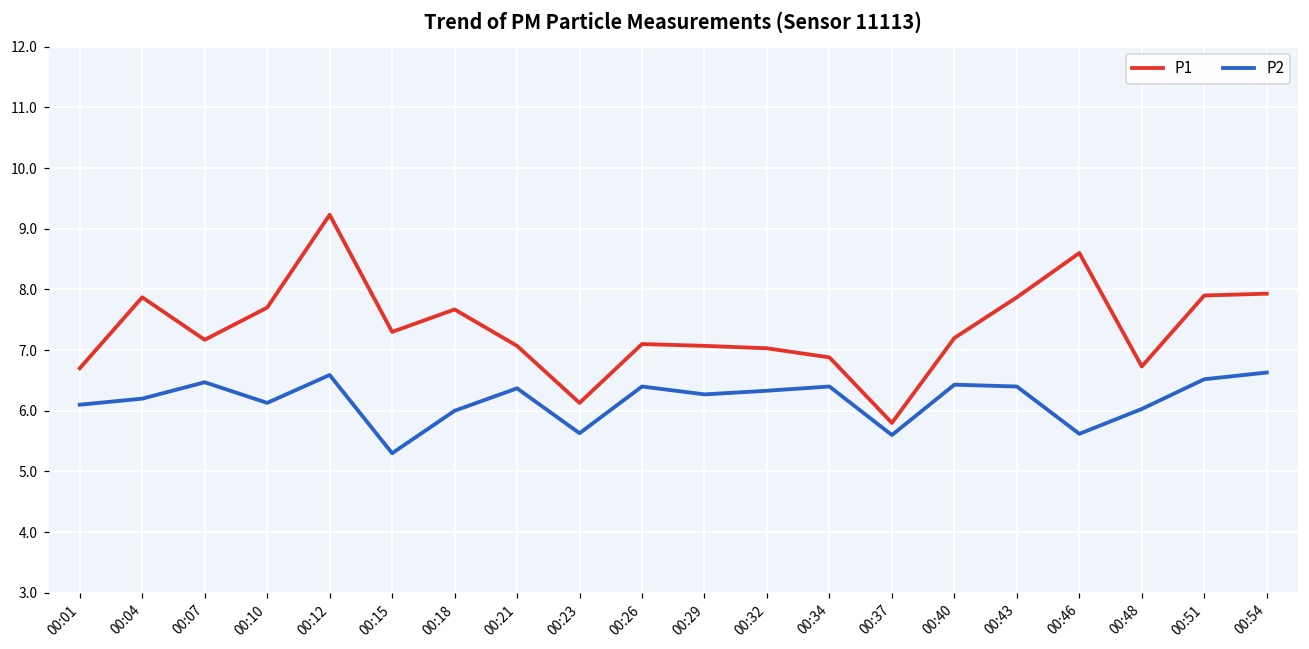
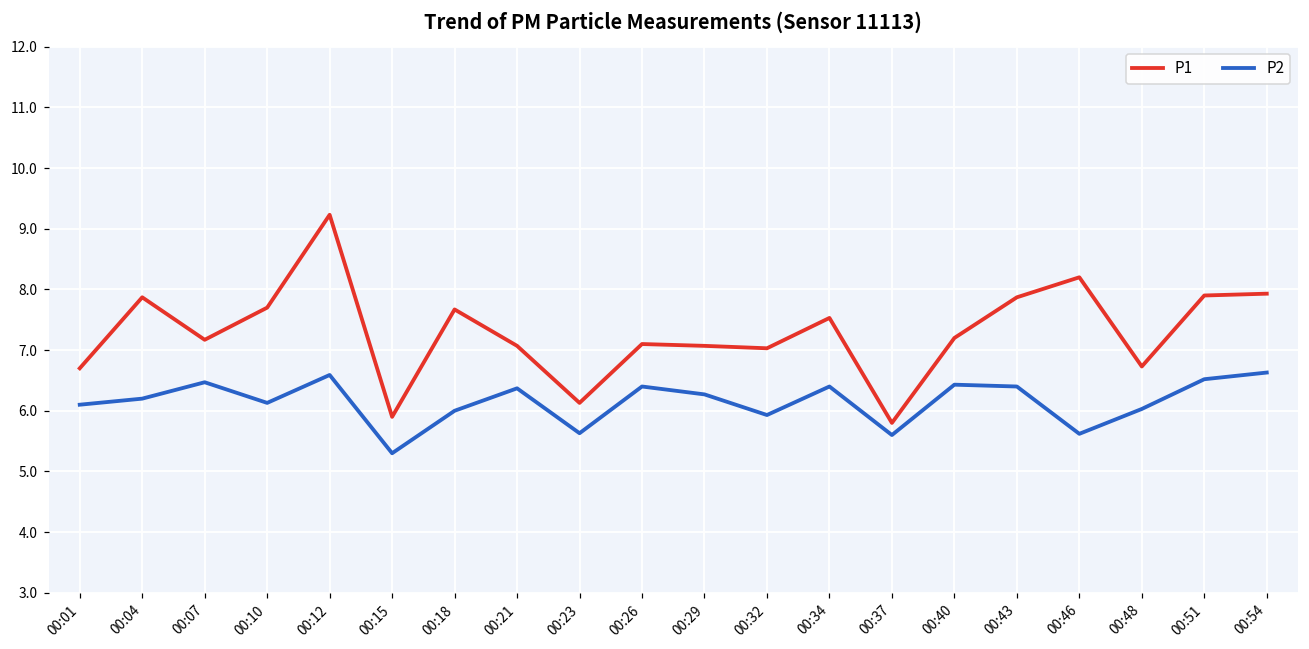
P1, 00:15: 7.3 -> 5.9
P2, 00:32: 6.3 -> 5.9
P1, 00:34: 6.9 -> 7.5
P1, 00:46: 8.6 -> 8.2
